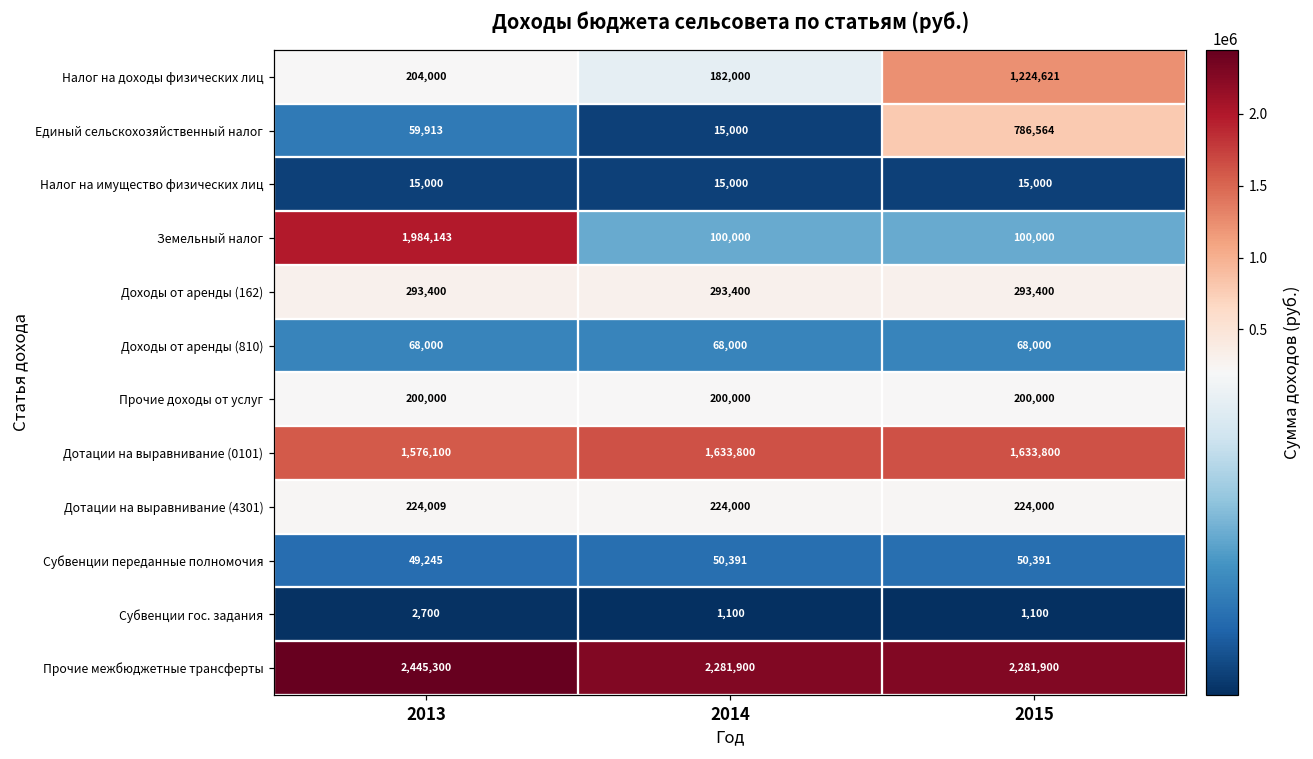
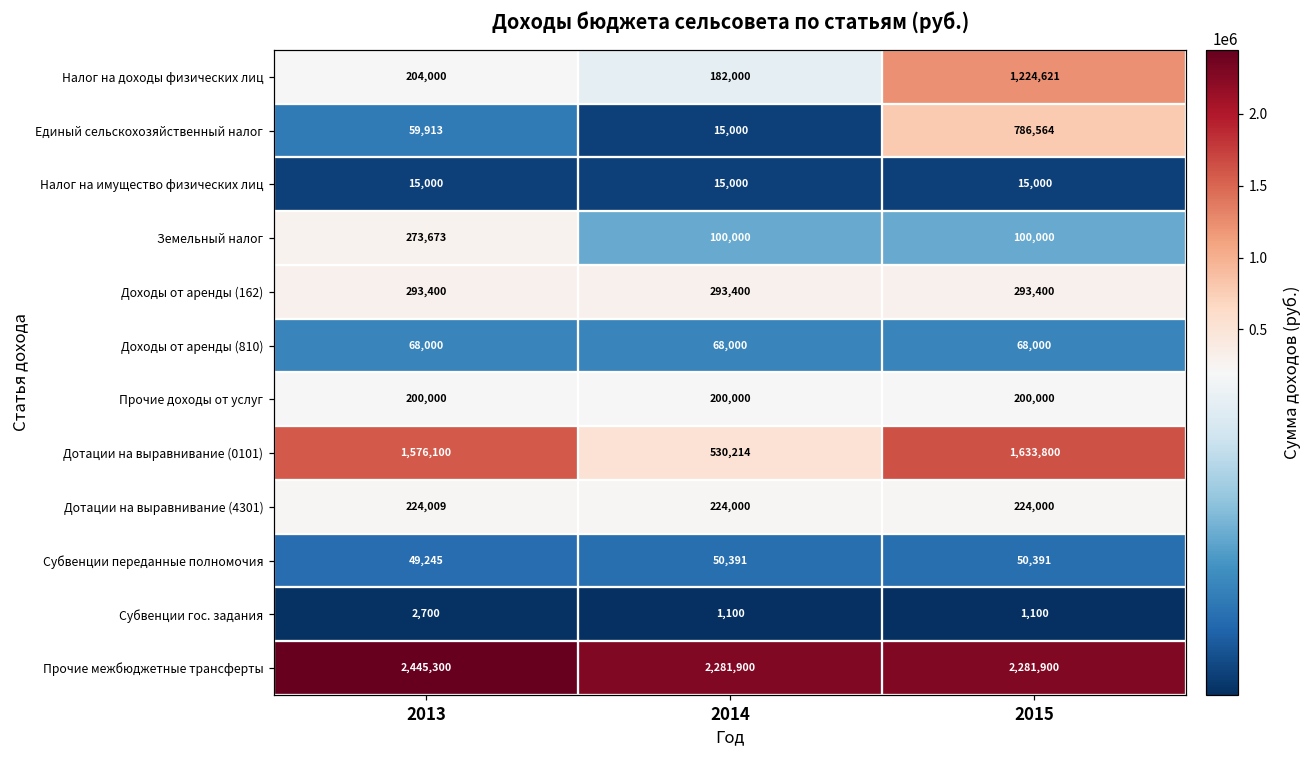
Земельный налог, 2013: 1,984,143 -> 273,673
Дотации на выравнивание (0101), 2014: 1,633,800 -> 530,214
